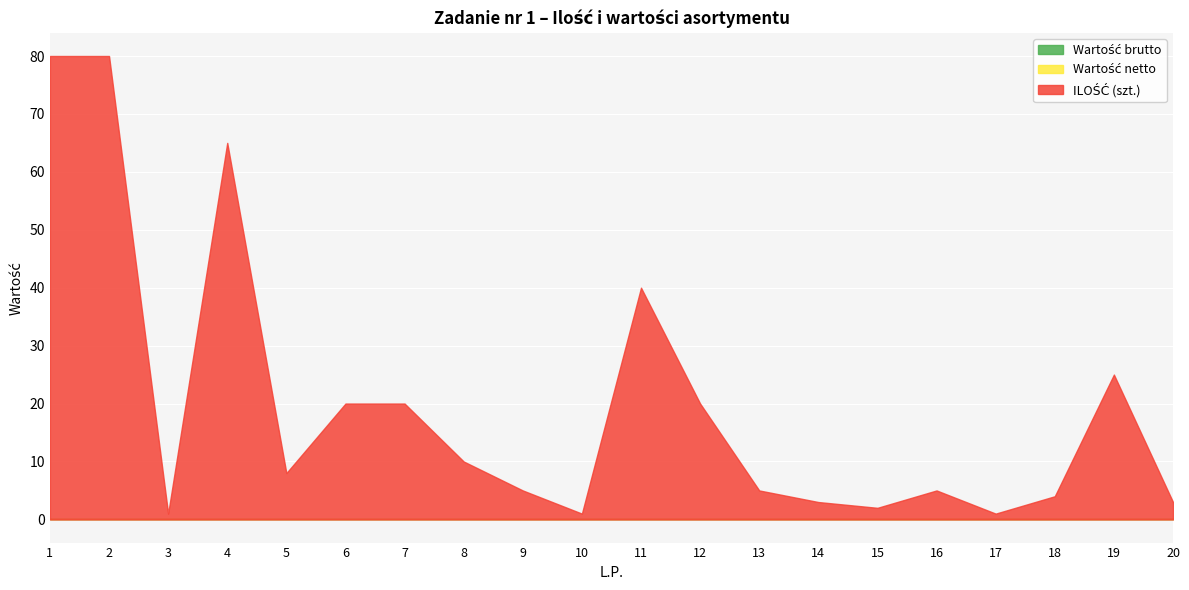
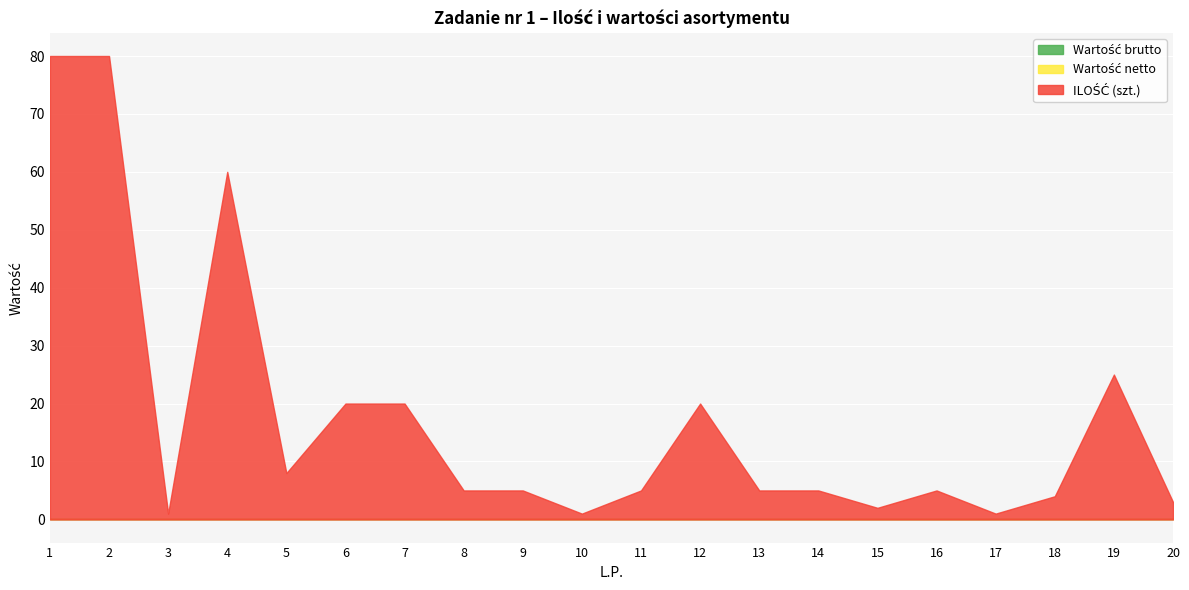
ILOŚĆ (szt.), 4: 65 -> 60
ILOŚĆ (szt.), 8: 10 -> 5
ILOŚĆ (szt.), 11: 40 -> 5
ILOŚĆ (szt.), 14: 3 -> 5
